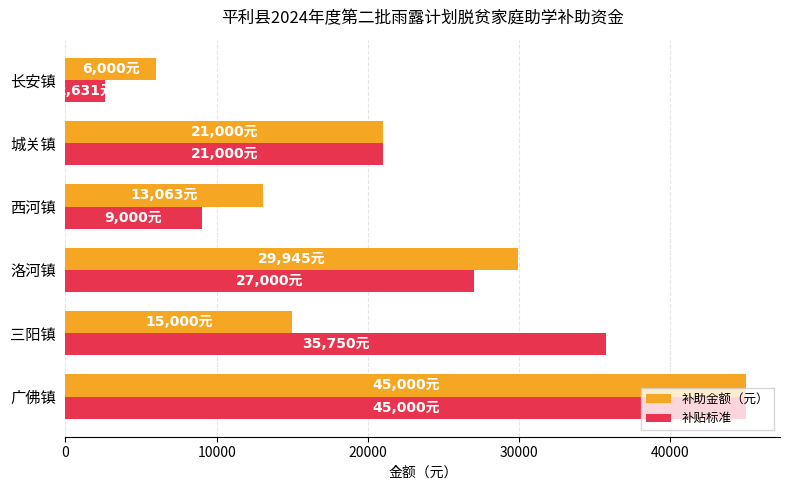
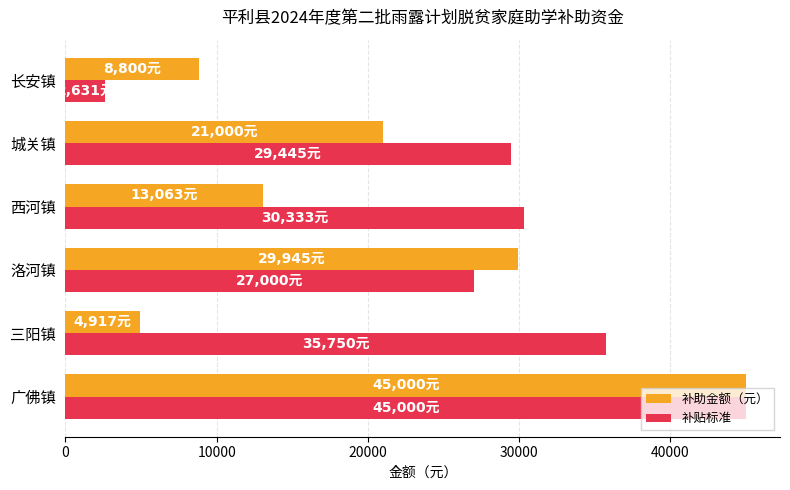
补助金额（元）, 长安镇: 6,000元 -> 8,800元
补贴标准, 城关镇: 21,000元 -> 29,445元
补贴标准, 西河镇: 9,000元 -> 30,333元
补助金额（元）, 三阳镇: 15,000元 -> 4,917元
